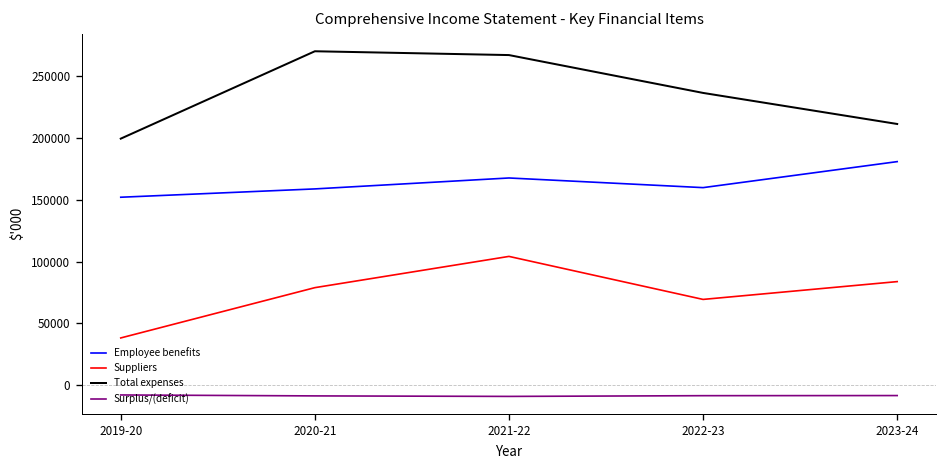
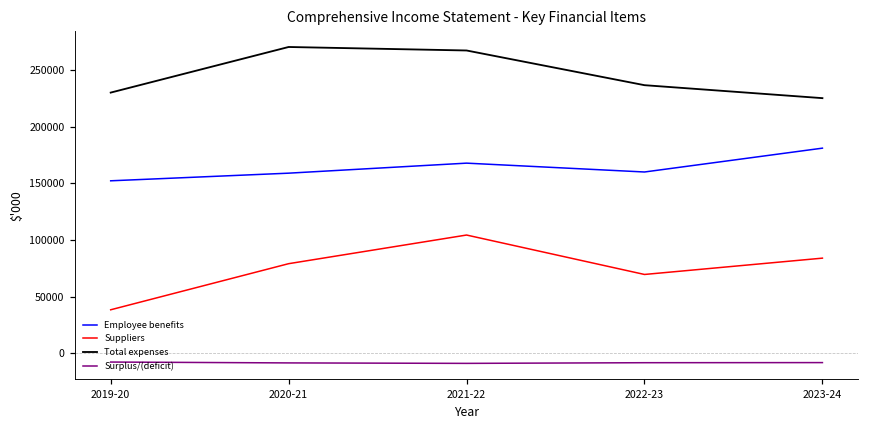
Total expenses, 2019-20: 200000 -> 230000
Total expenses, 2023-24: 211000 -> 225000
